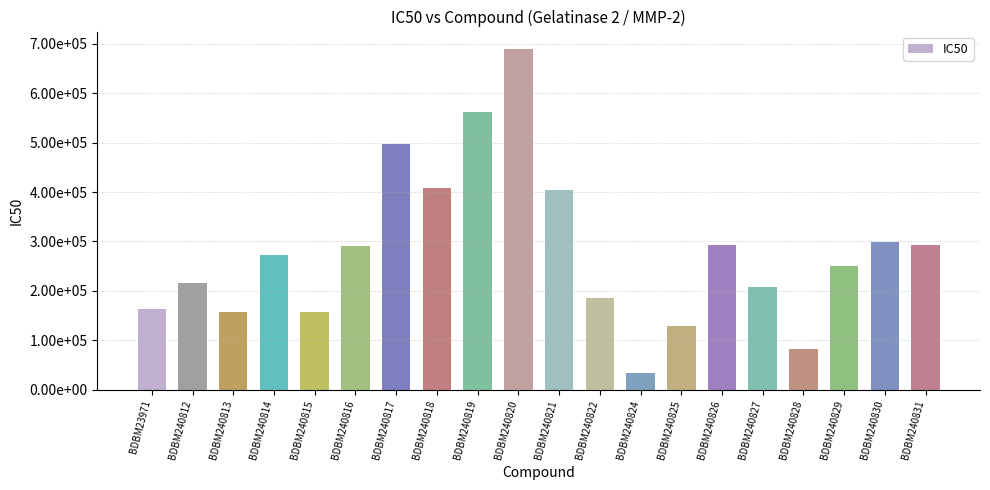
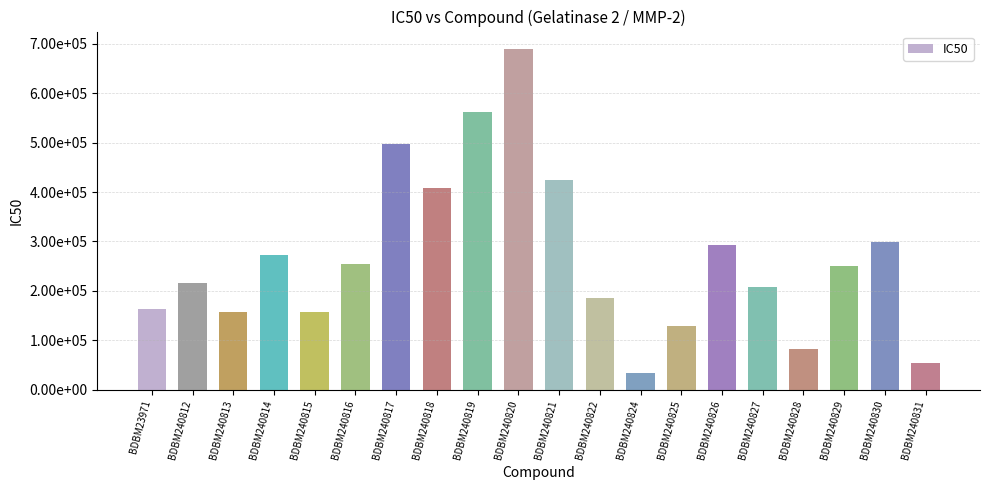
BDBM240816: 290000 -> 250000
BDBM240821: 400000 -> 420000
BDBM240831: 290000 -> 50000
